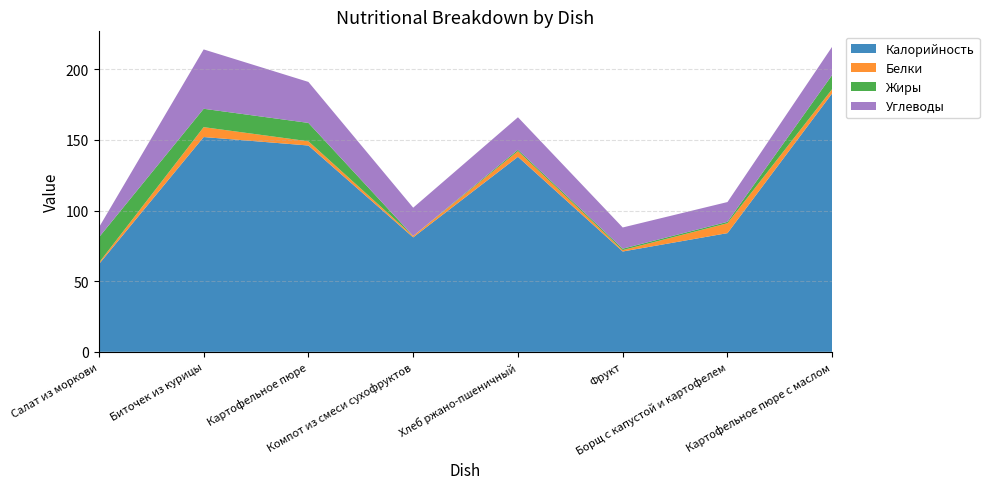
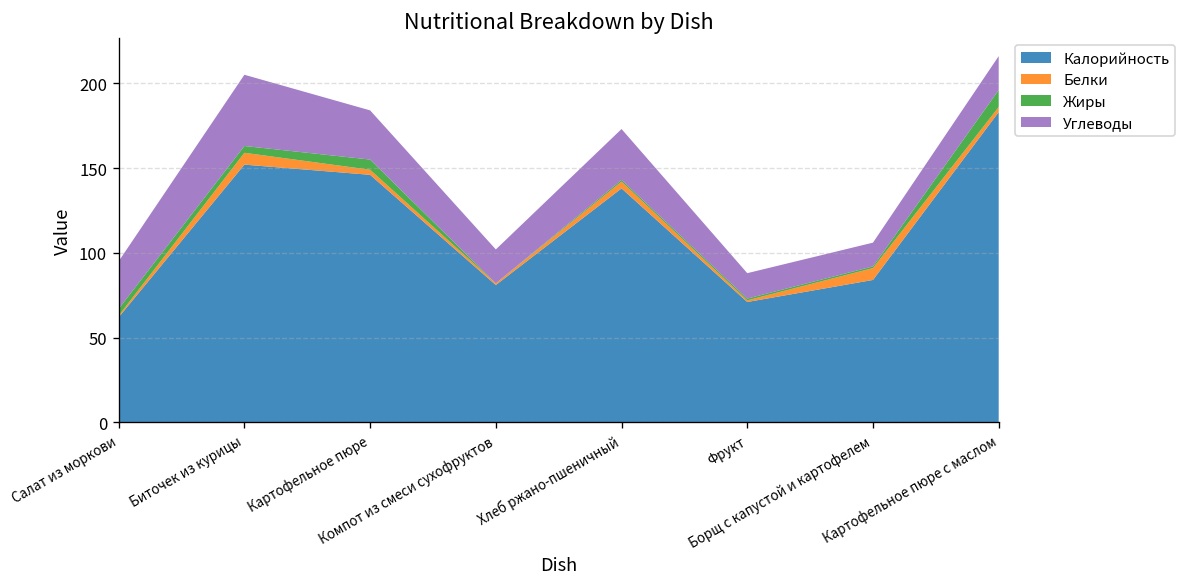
Жиры, Салат из моркови: 18 -> 4
Углеводы, Салат из моркови: 7 -> 28
Жиры, Биточек из курицы: 13 -> 4
Жиры, Картофельное пюре: 13 -> 6
Углеводы, Хлеб ржано-пшеничный: 23 -> 30
